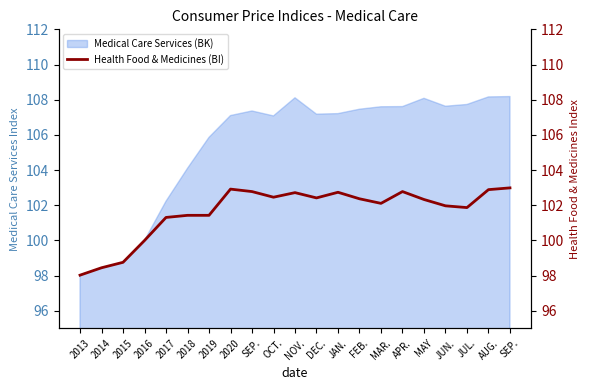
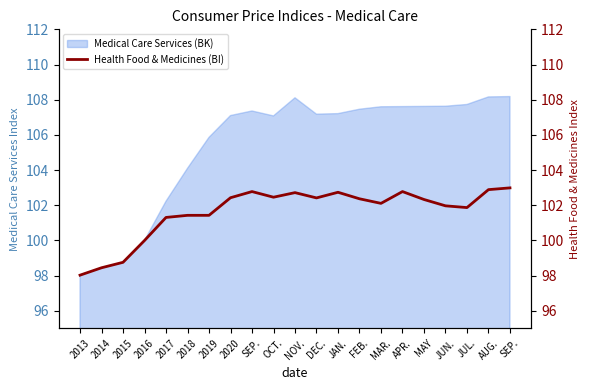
Medical Care Services (BK), MAY: 108.1 -> 107.6
Health Food & Medicines (BI), 2020: 102.9 -> 102.4
